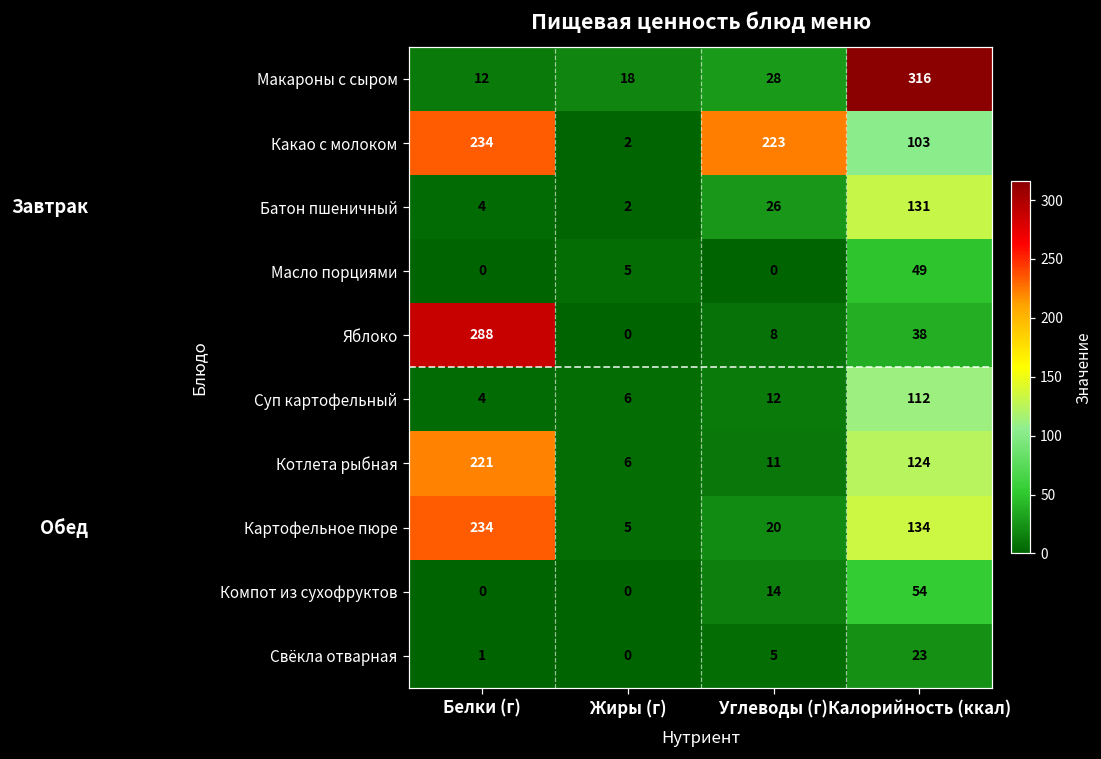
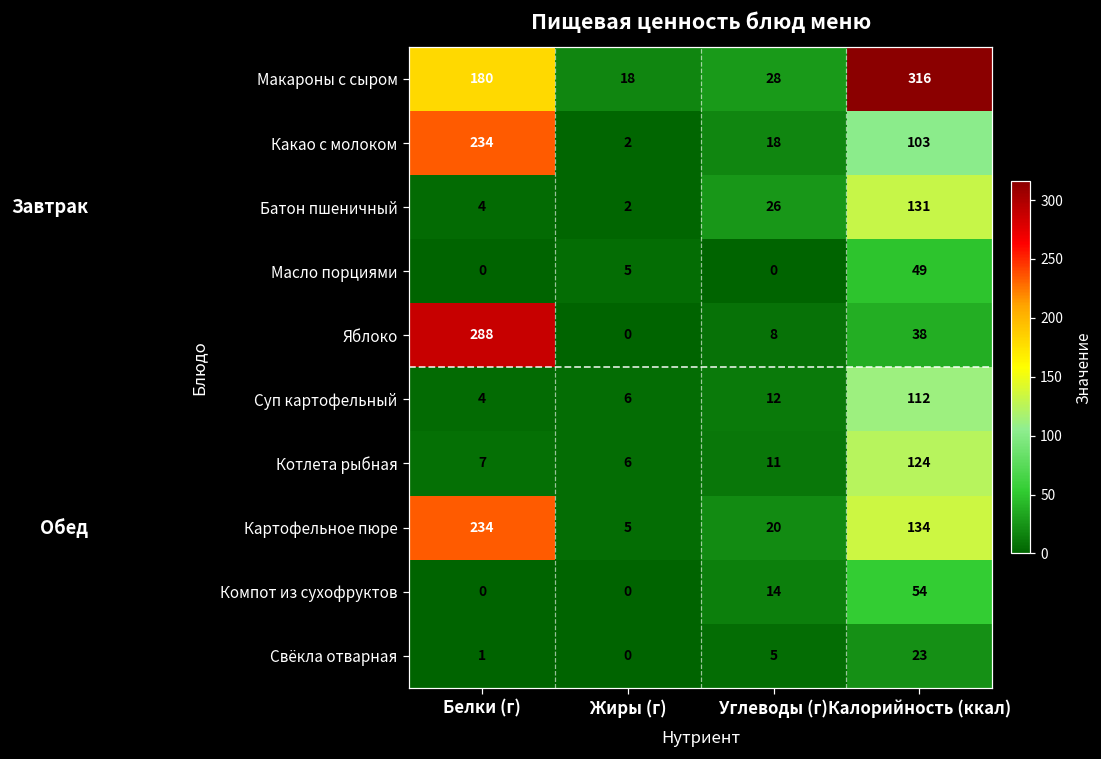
Макароны с сыром, Белки (г): 12 -> 180
Какао с молоком, Углеводы (г): 223 -> 18
Котлета рыбная, Белки (г): 221 -> 7
